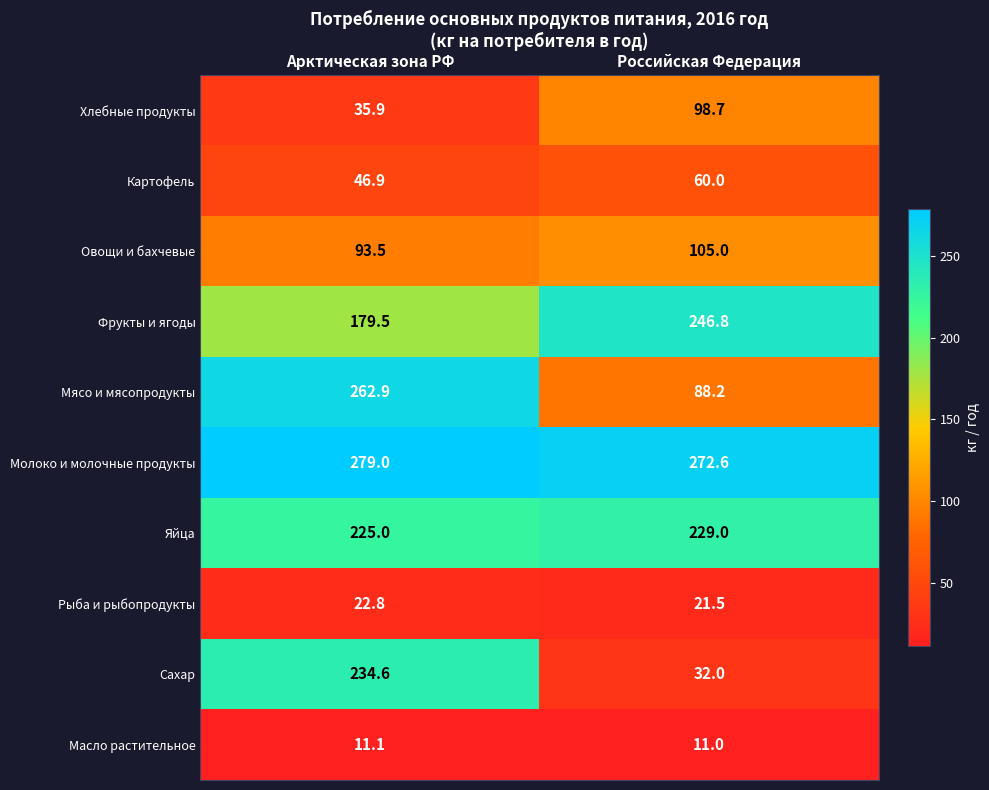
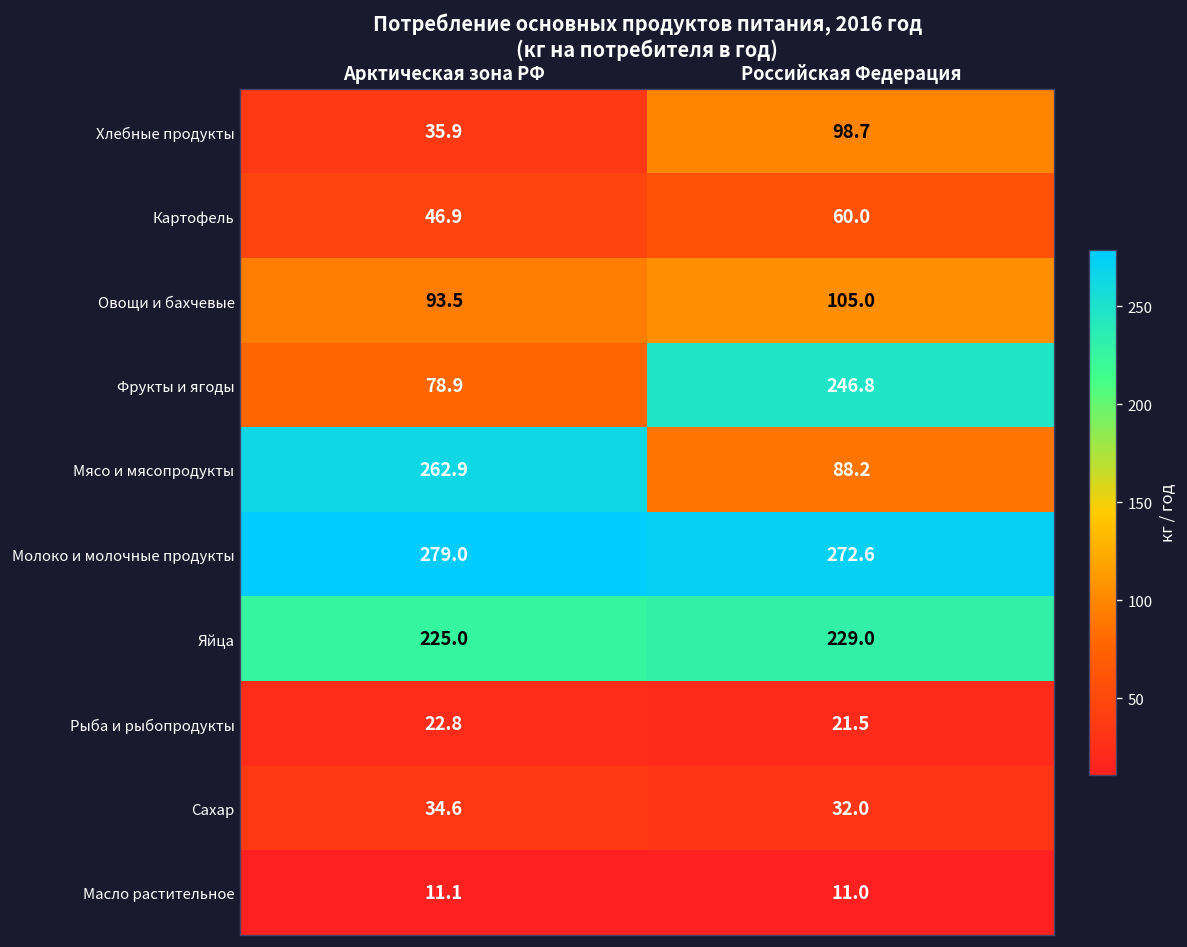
Фрукты и ягоды, Арктическая зона РФ: 179.5 -> 78.9
Сахар, Арктическая зона РФ: 234.6 -> 34.6
